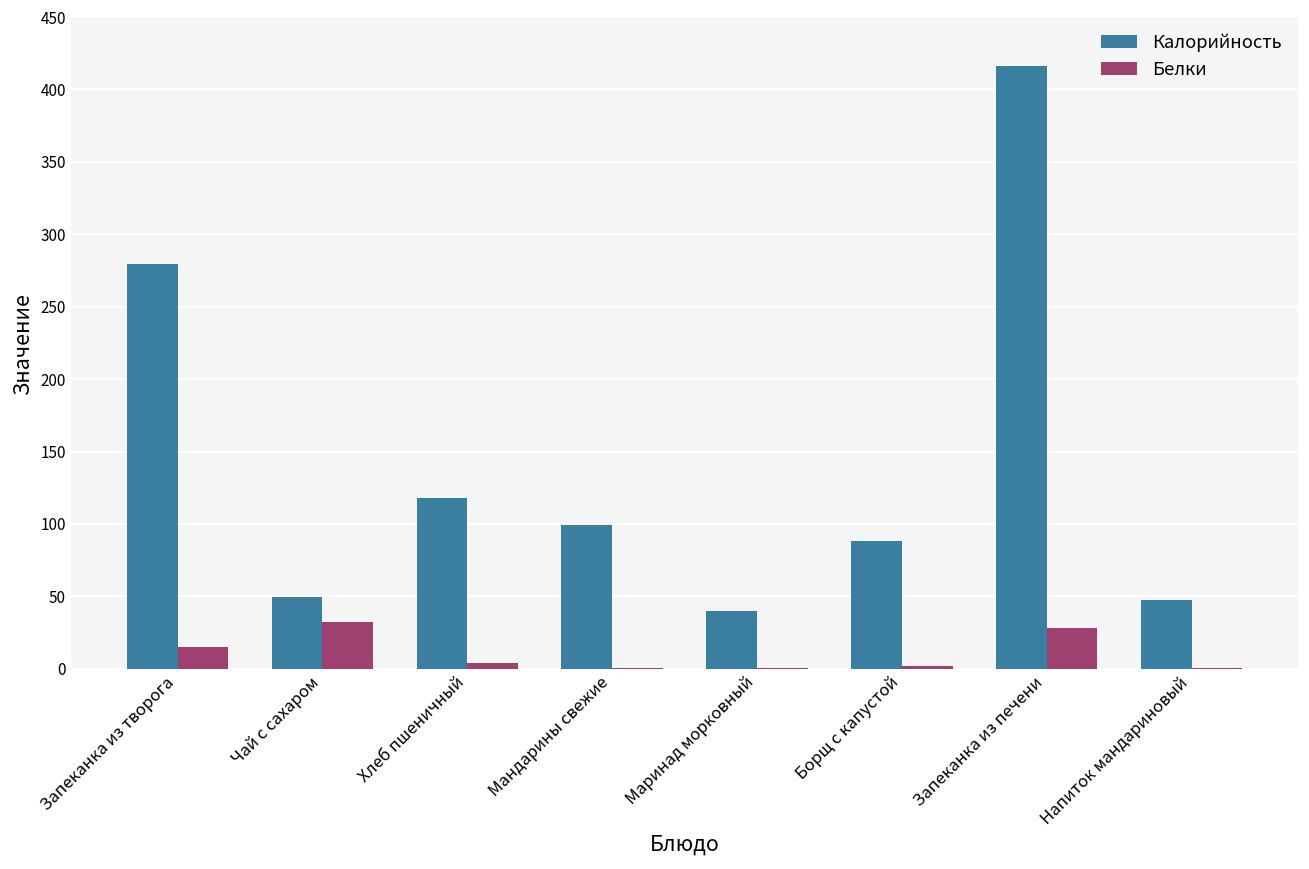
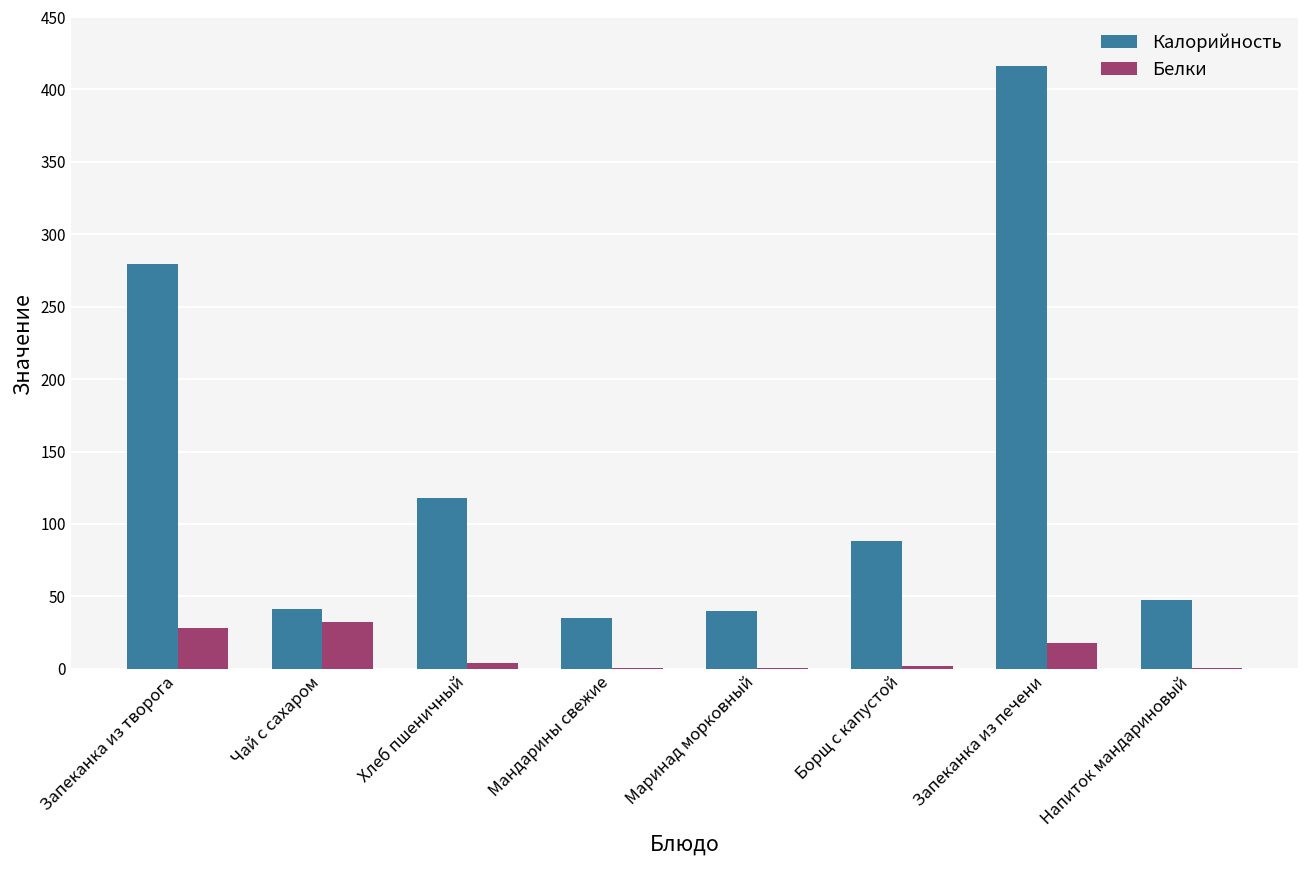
Белки, Запеканка из творога: 15 -> 28
Калорийность, Чай с сахаром: 50 -> 41
Калорийность, Мандарины свежие: 99 -> 35
Белки, Запеканка из печени: 28 -> 17
